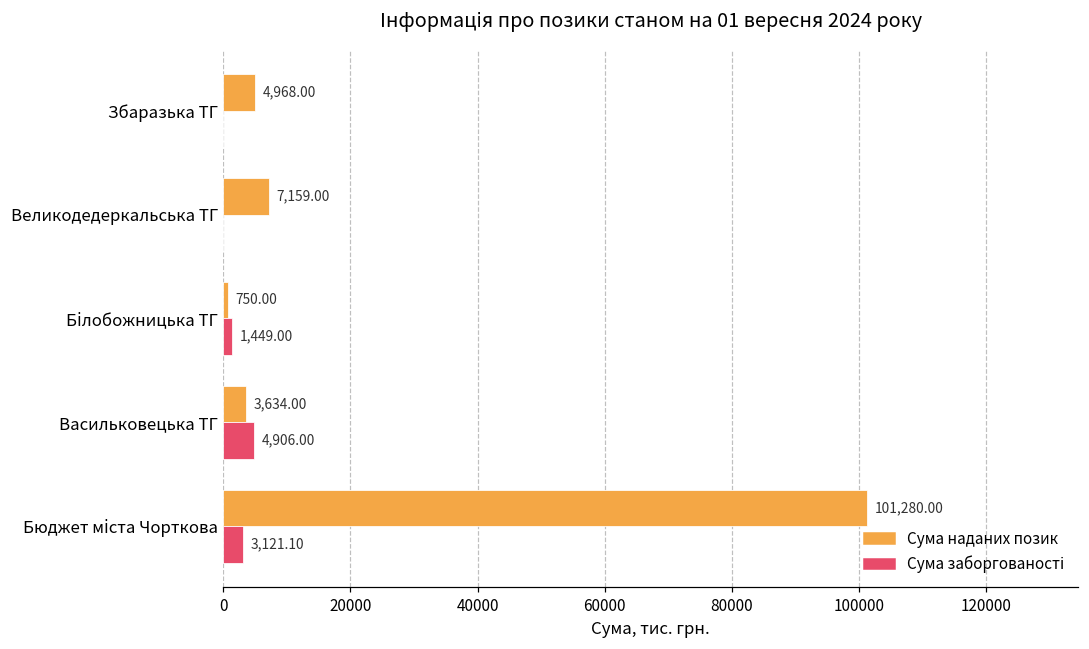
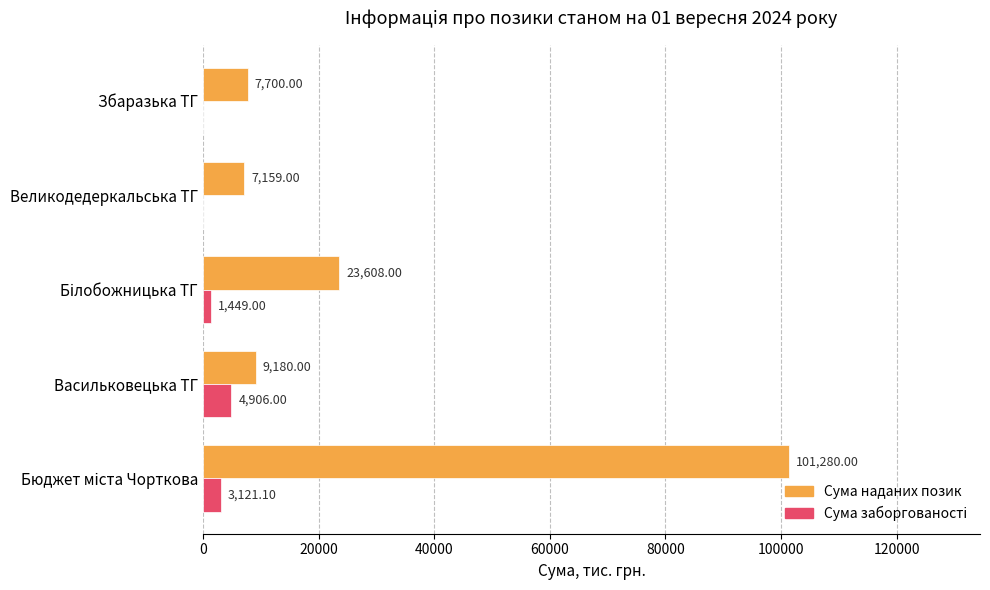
Сума наданих позик, Збаразька ТГ: 4,968.00 -> 7,700.00
Сума наданих позик, Білобожницька ТГ: 750.00 -> 23,608.00
Сума наданих позик, Васильковецька ТГ: 3,634.00 -> 9,180.00
